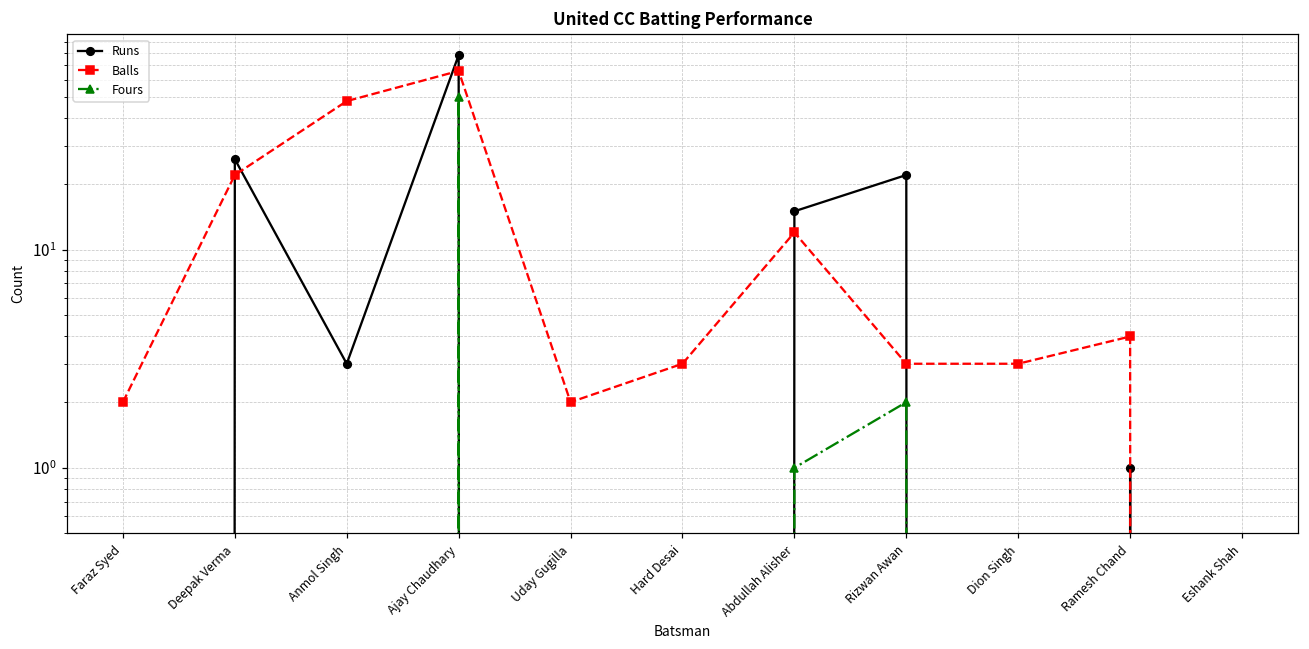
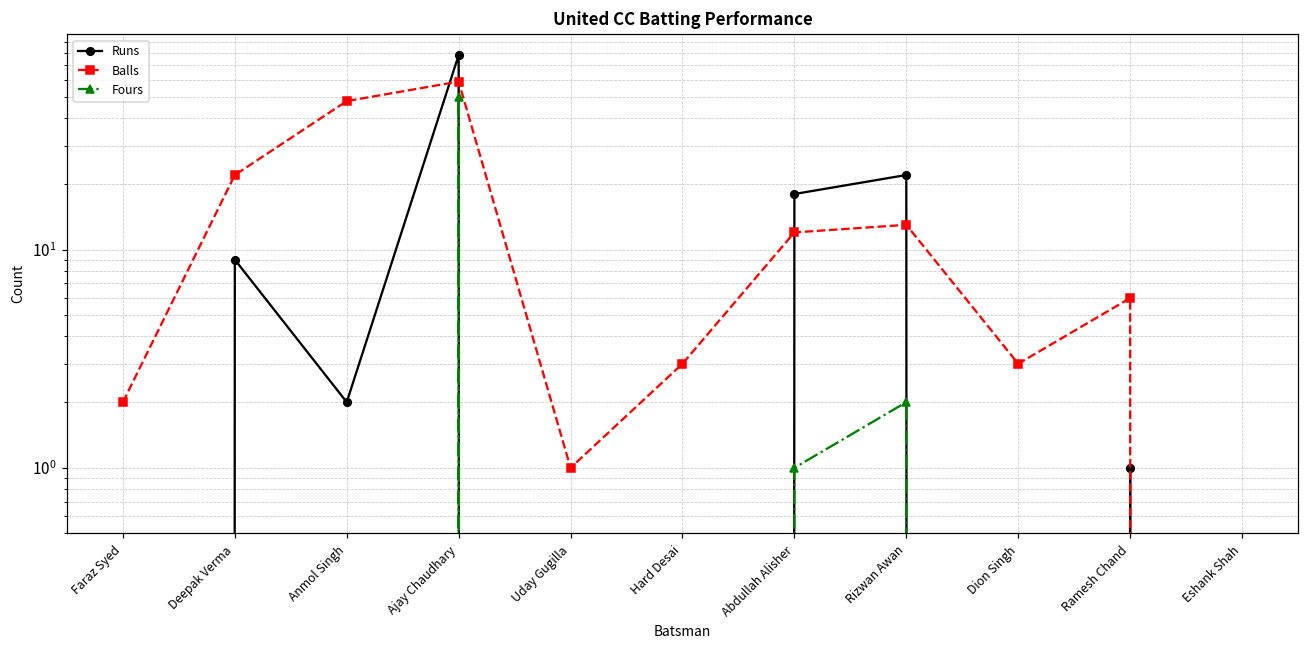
Runs, Deepak Verma: 26 -> 9
Runs, Anmol Singh: 3 -> 2
Balls, Ajay Chaudhary: 66 -> 59
Balls, Uday Gugilla: 2 -> 1
Runs, Abdullah Alisher: 15 -> 18
Balls, Rizwan Awan: 3 -> 13
Balls, Ramesh Chand: 4 -> 6
